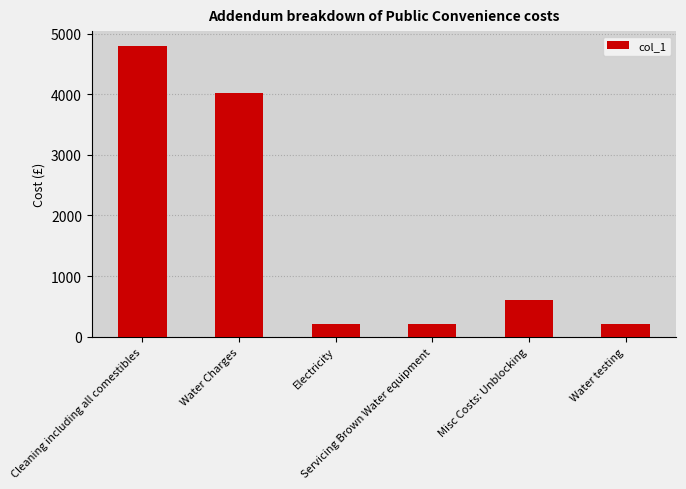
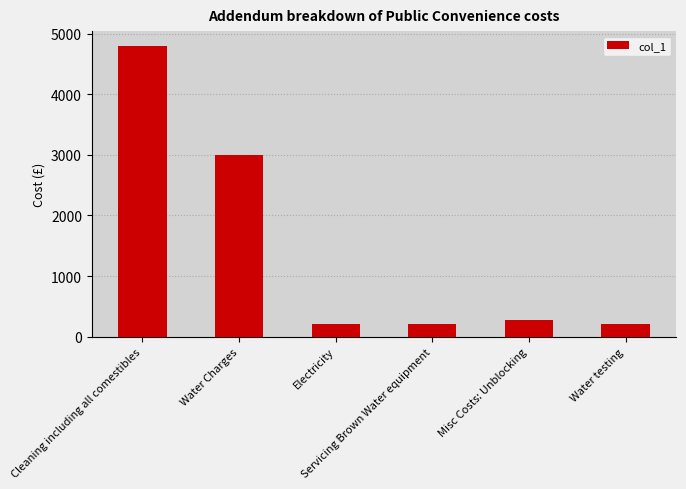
Water Charges: 4000 -> 3000
Misc Costs: Unblocking: 600 -> 300
